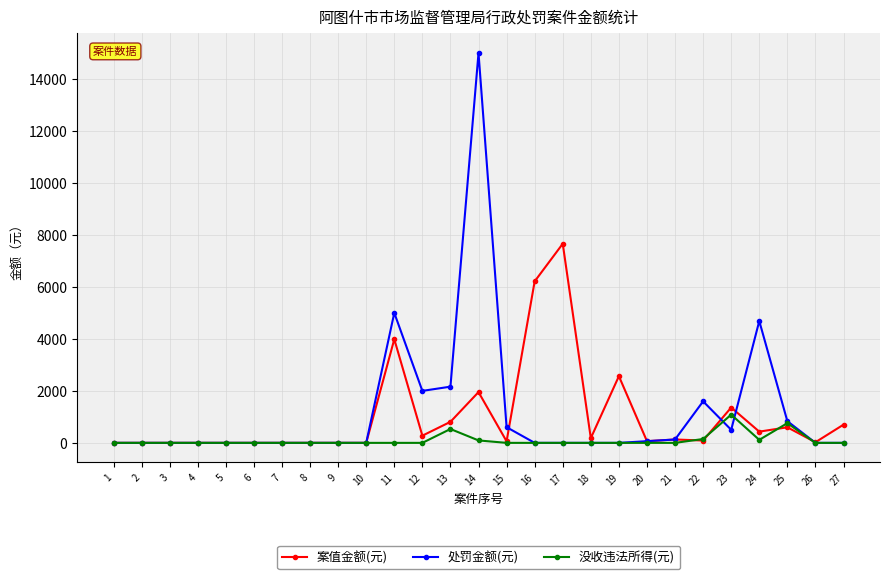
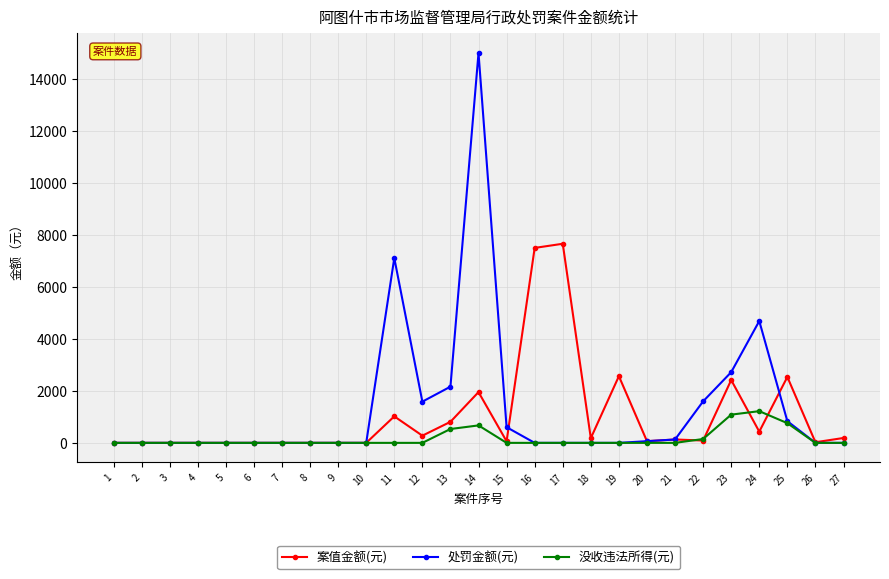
案值金额(元), 11: 4000 -> 1000
处罚金额(元), 11: 5000 -> 7100
处罚金额(元), 12: 2000 -> 1600
没收违法所得(元), 14: 100 -> 700
案值金额(元), 16: 6200 -> 7500
案值金额(元), 23: 1400 -> 2400
处罚金额(元), 23: 500 -> 2700
没收违法所得(元), 24: 100 -> 1200
案值金额(元), 25: 600 -> 2500
案值金额(元), 27: 700 -> 200
